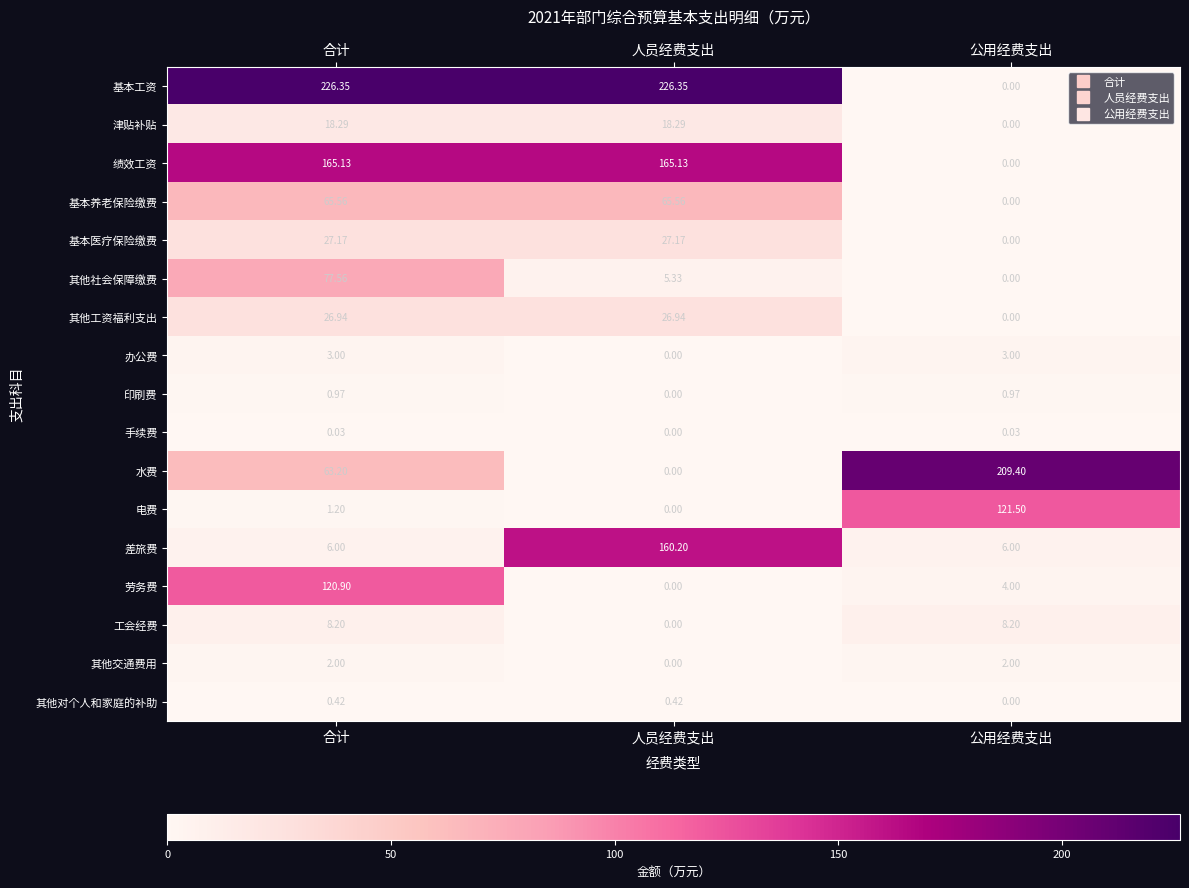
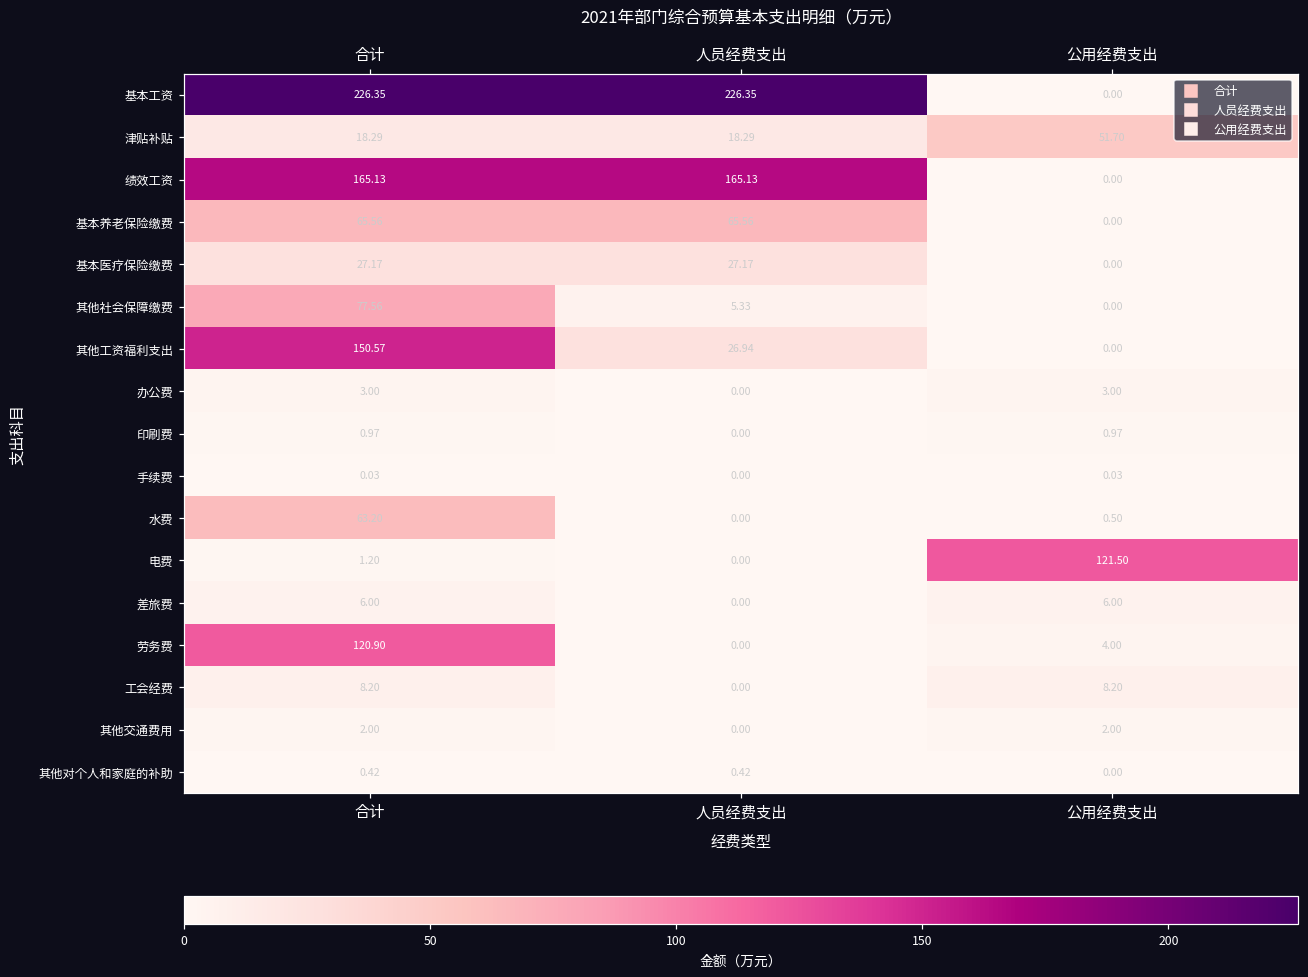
津贴补贴, 公用经费支出: 0.00 -> 51.70
其他工资福利支出, 合计: 26.94 -> 150.57
水费, 公用经费支出: 209.40 -> 0.50
差旅费, 人员经费支出: 160.20 -> 0.00
